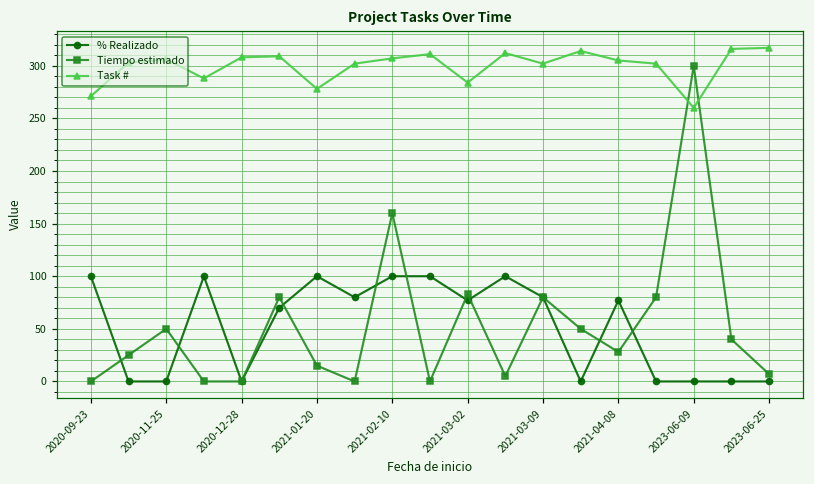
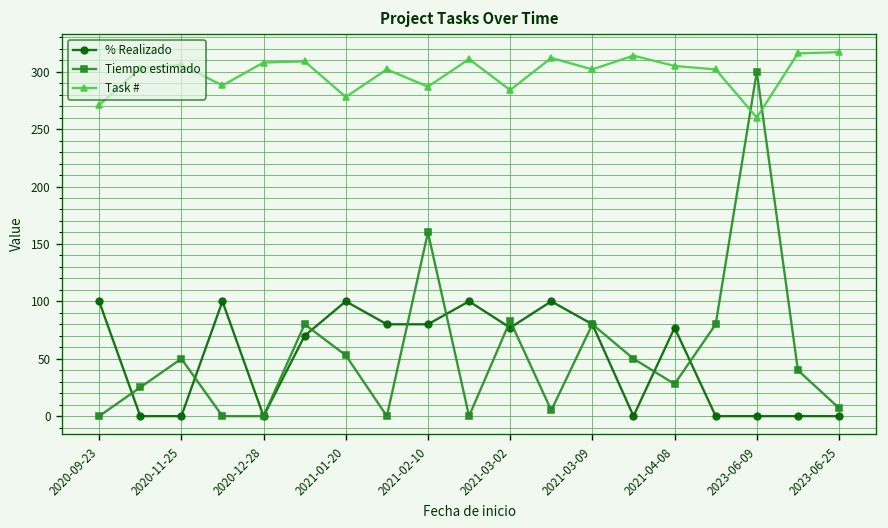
Tiempo estimado, 2021-01-20: 20 -> 50
% Realizado, 2021-02-10: 100 -> 80
Task #, 2021-02-10: 310 -> 290
